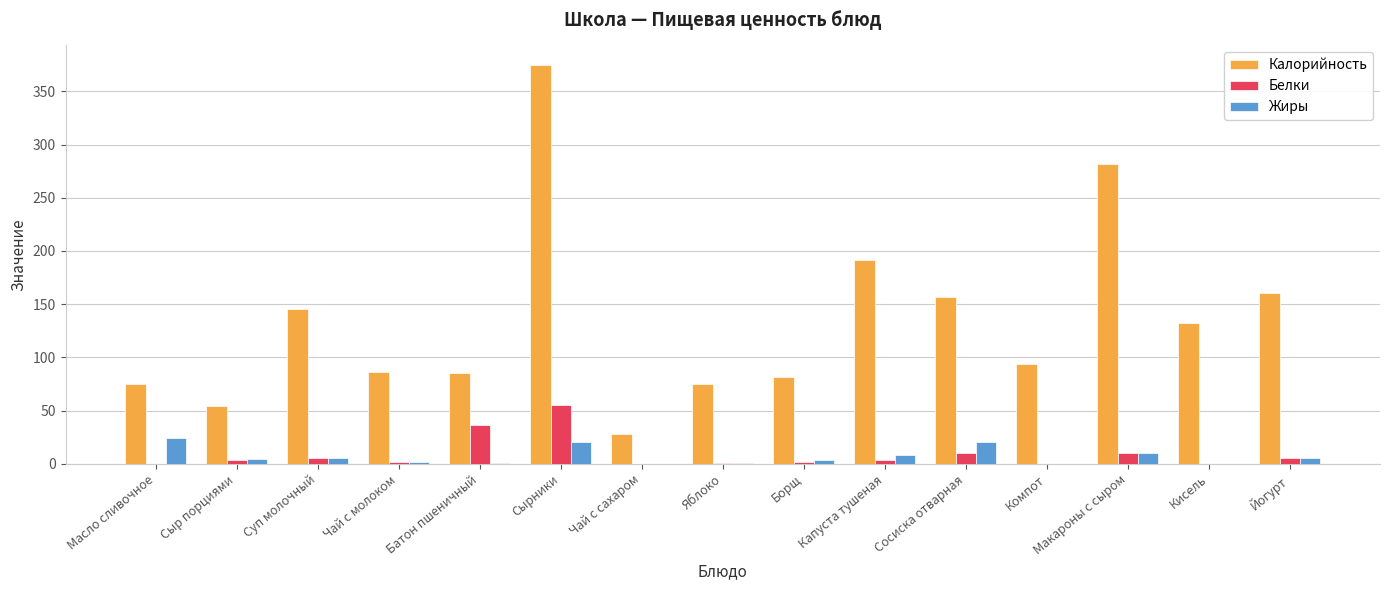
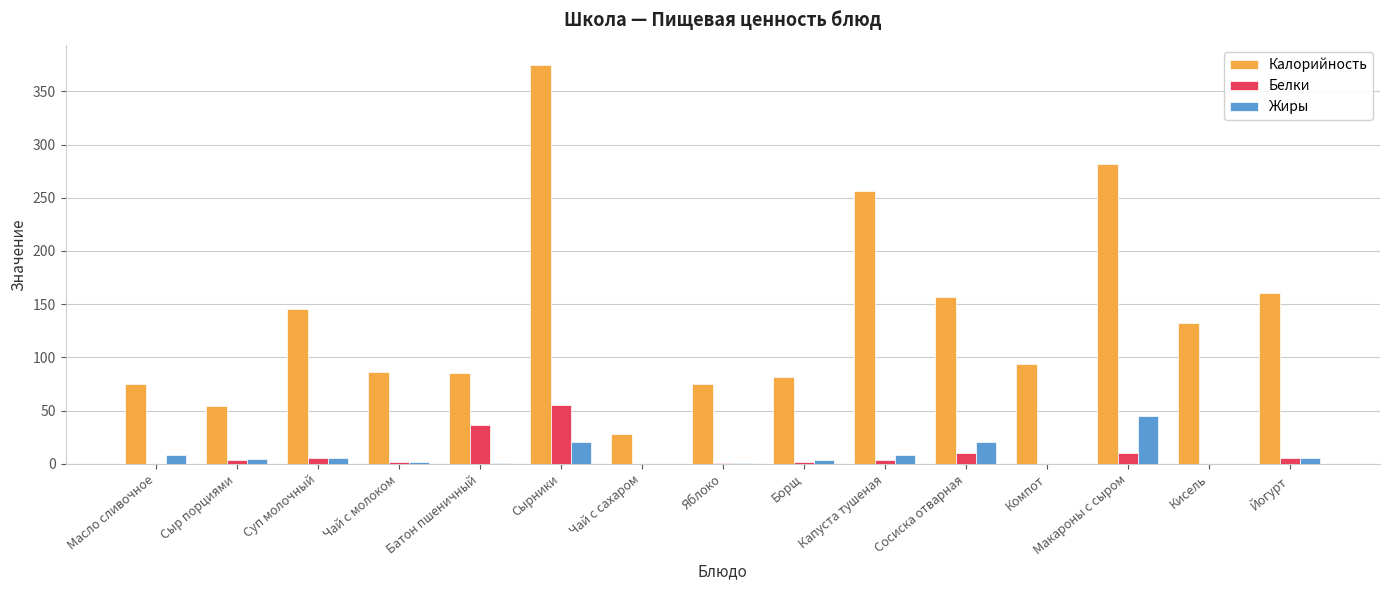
Жиры, Масло сливочное: 24 -> 8
Калорийность, Капуста тушеная: 192 -> 256
Жиры, Макароны с сыром: 10 -> 45
